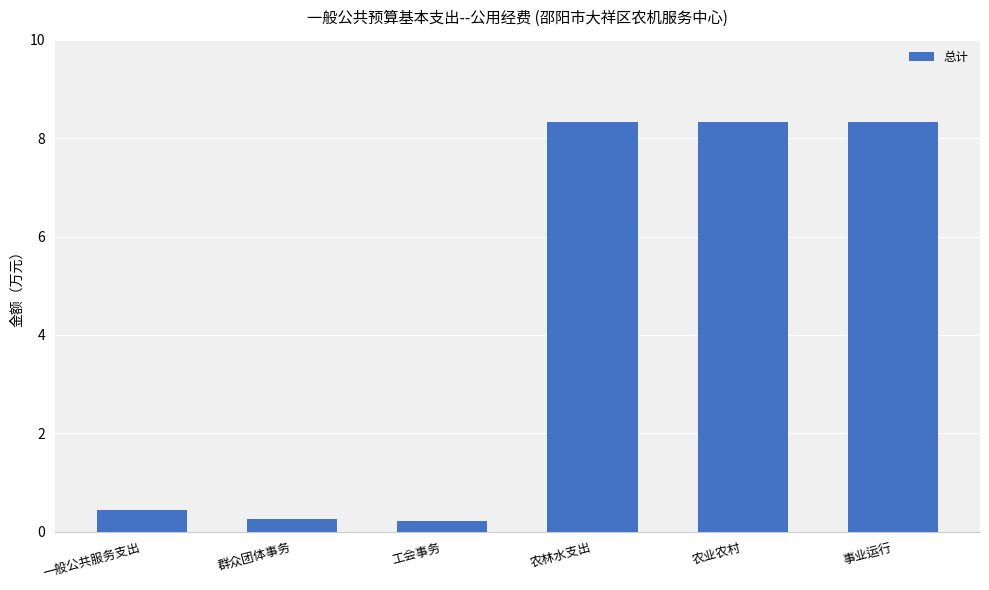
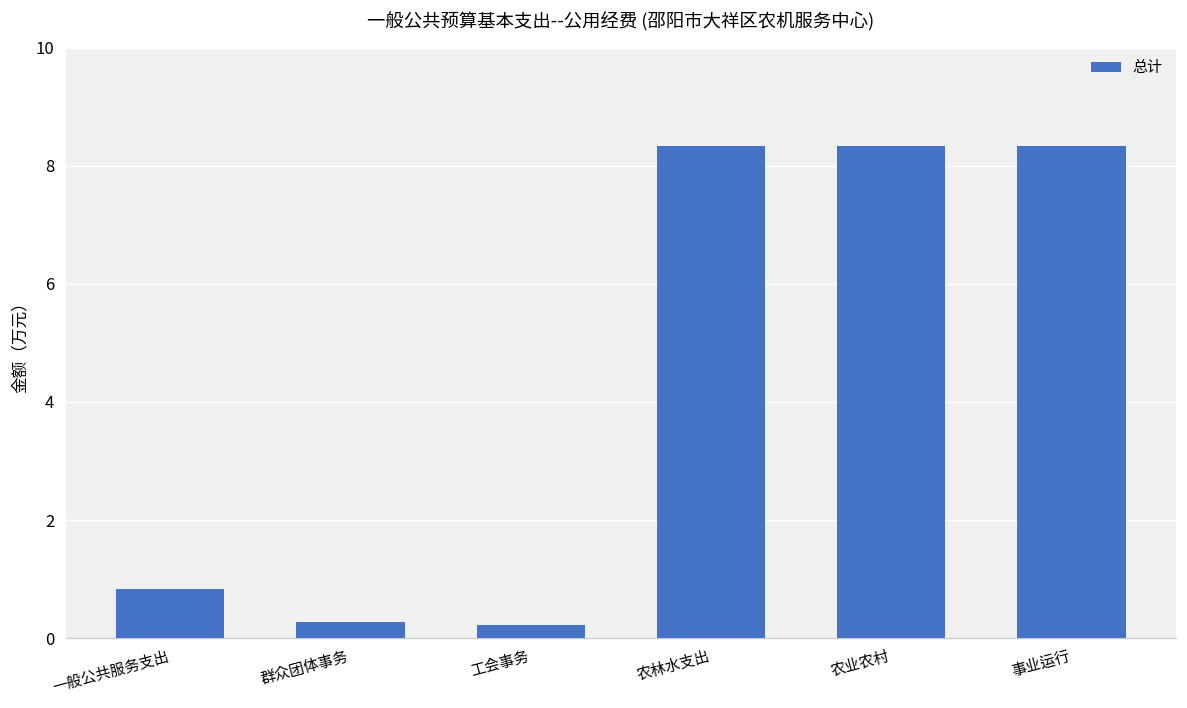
一般公共服务支出: 0.4 -> 0.8
